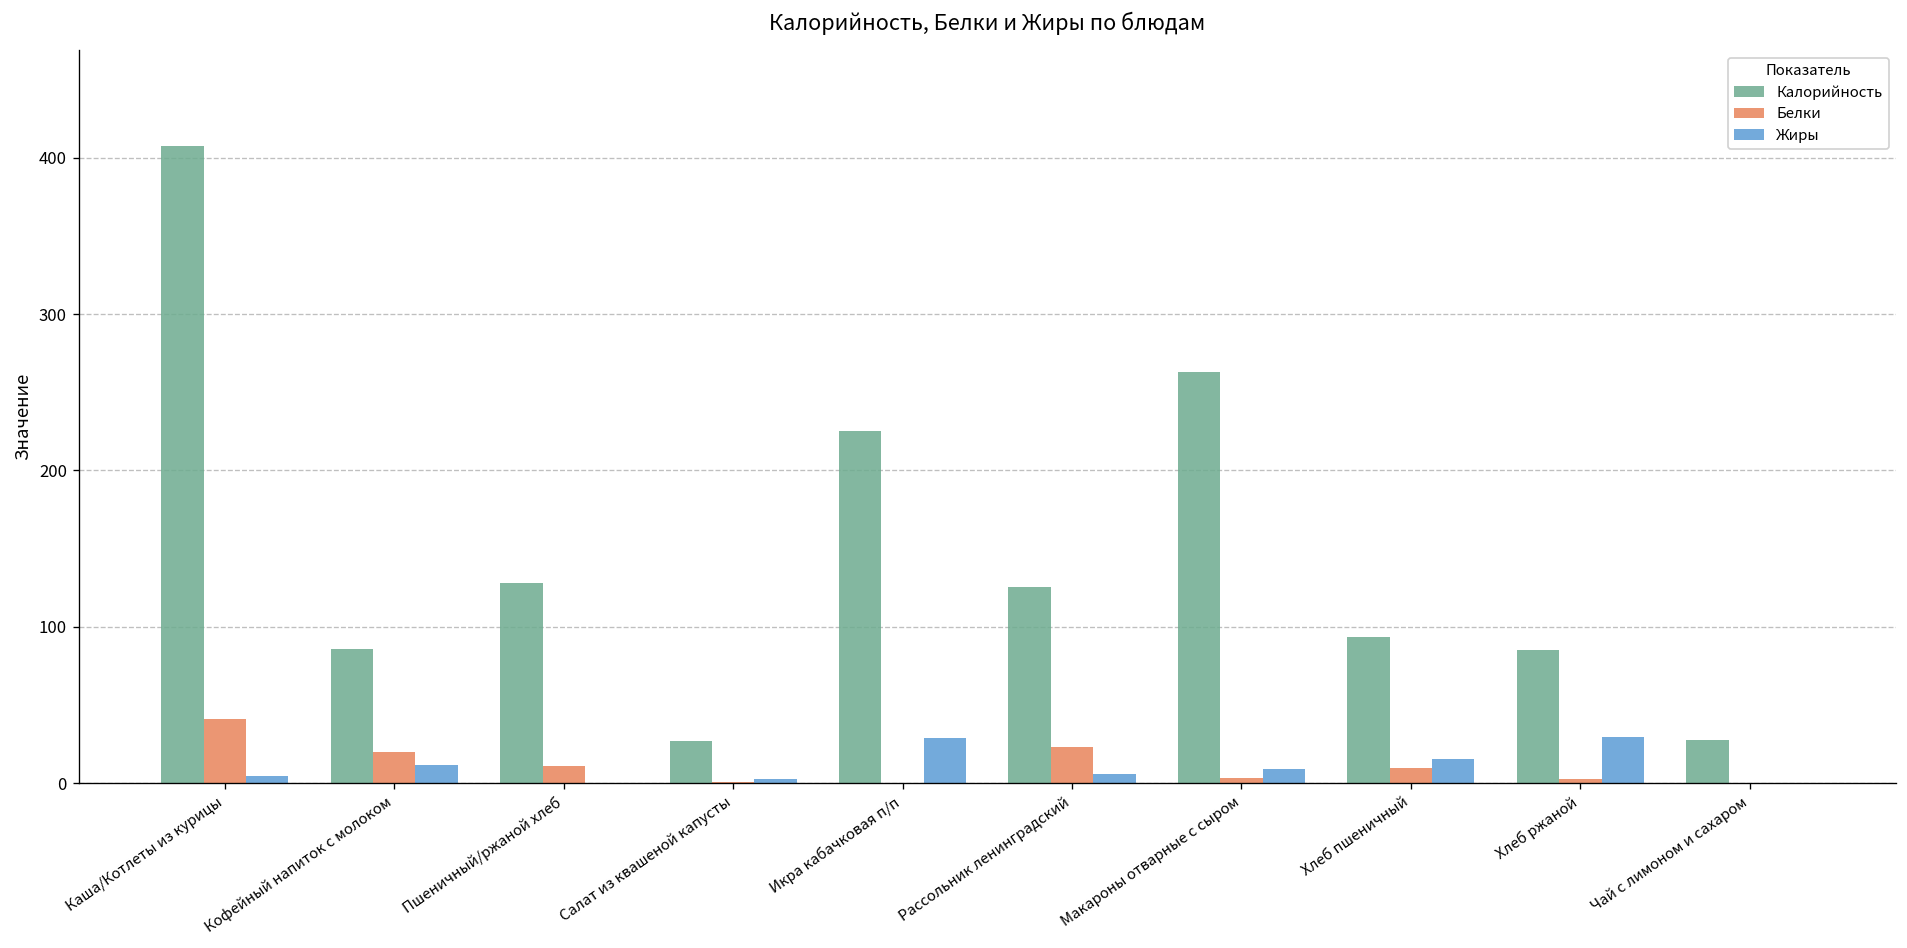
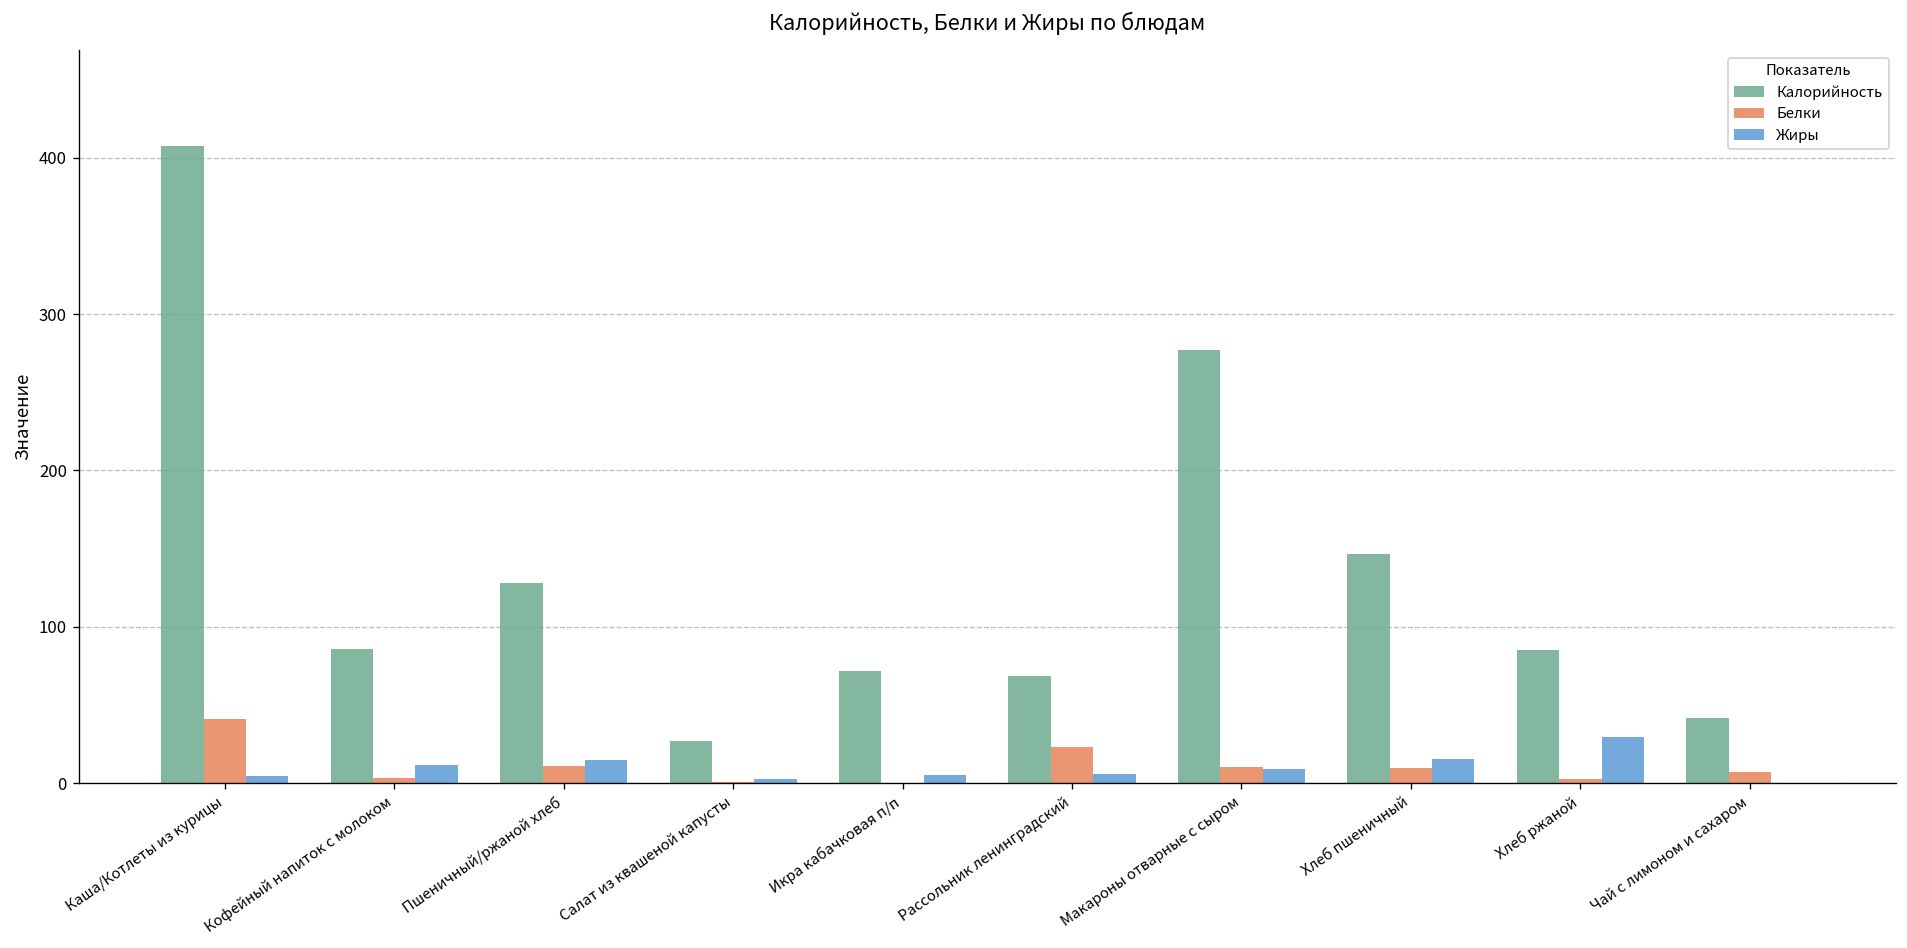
Белки, Кофейный напиток с молоком: 20 -> 4
Жиры, Пшеничный/ржаной хлеб: 1 -> 15
Калорийность, Икра кабачковая п/п: 225 -> 72
Жиры, Икра кабачковая п/п: 29 -> 5
Калорийность, Рассольник ленинградский: 126 -> 69
Калорийность, Макароны отварные с сыром: 263 -> 277
Белки, Макароны отварные с сыром: 4 -> 11
Калорийность, Хлеб пшеничный: 94 -> 147
Калорийность, Чай с лимоном и сахаром: 28 -> 42
Белки, Чай с лимоном и сахаром: 0 -> 7
